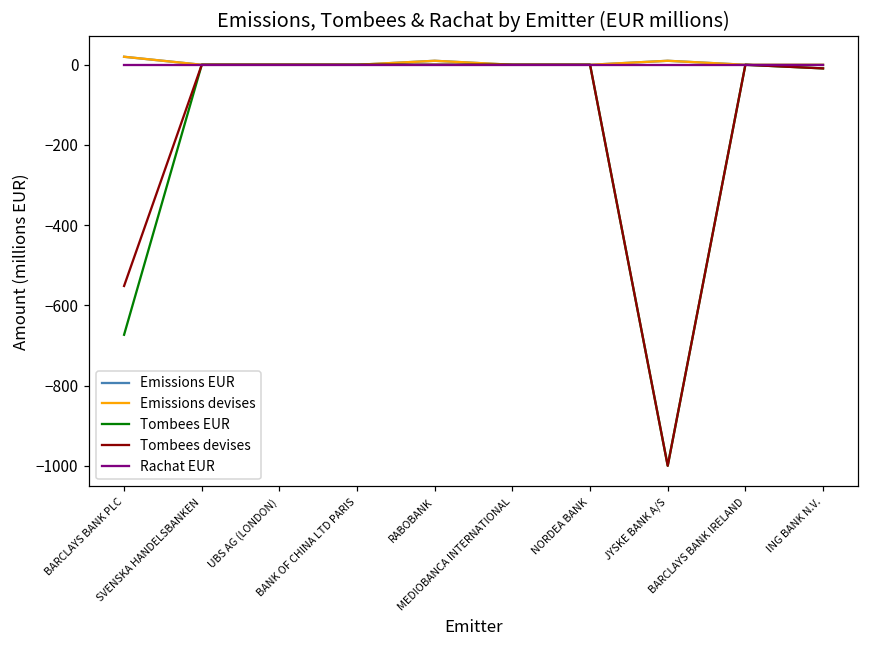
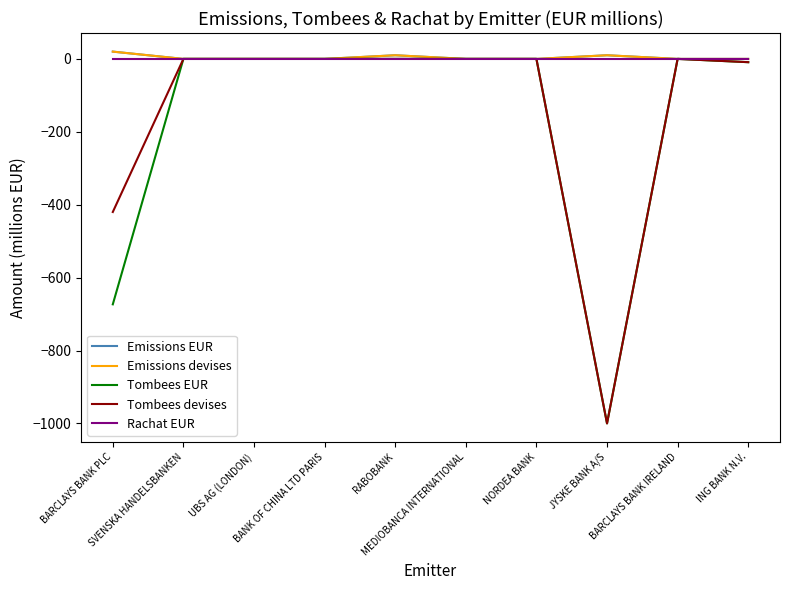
Tombees devises, BARCLAYS BANK PLC: -550 -> -420
